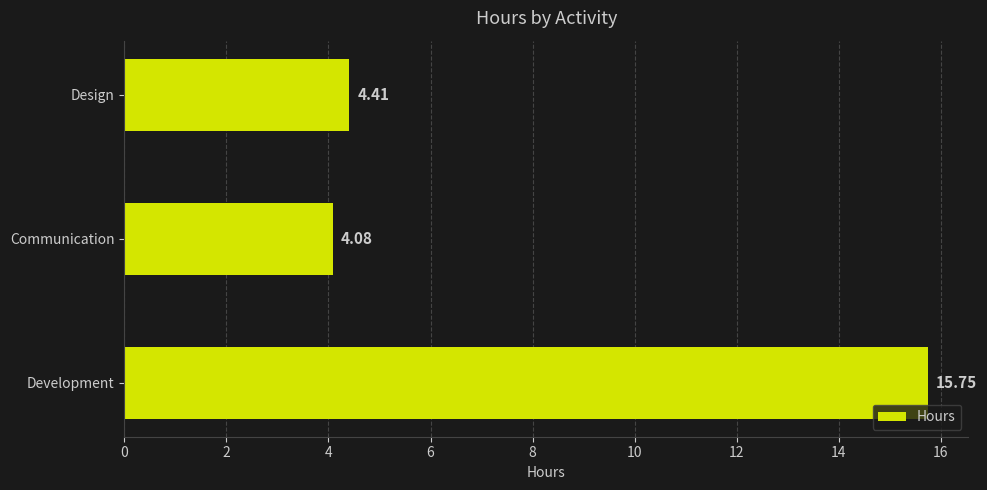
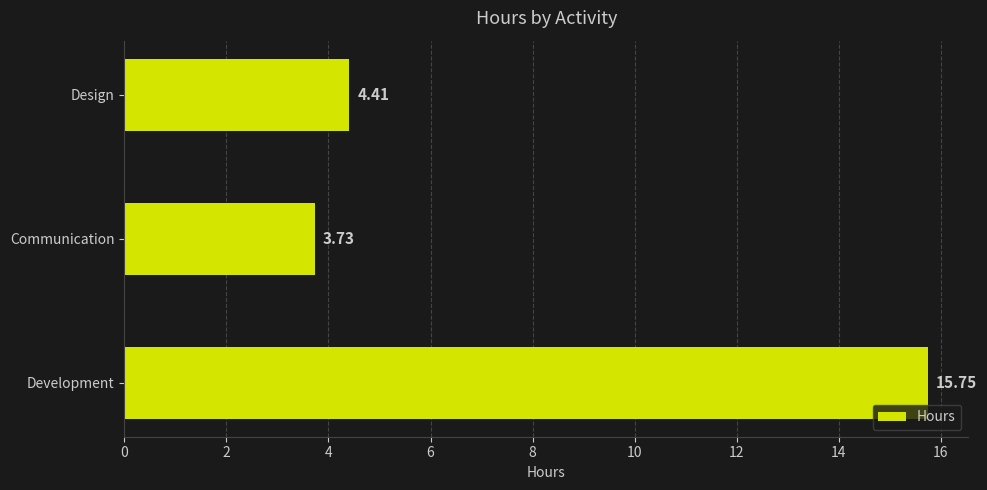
Communication: 4.08 -> 3.73
